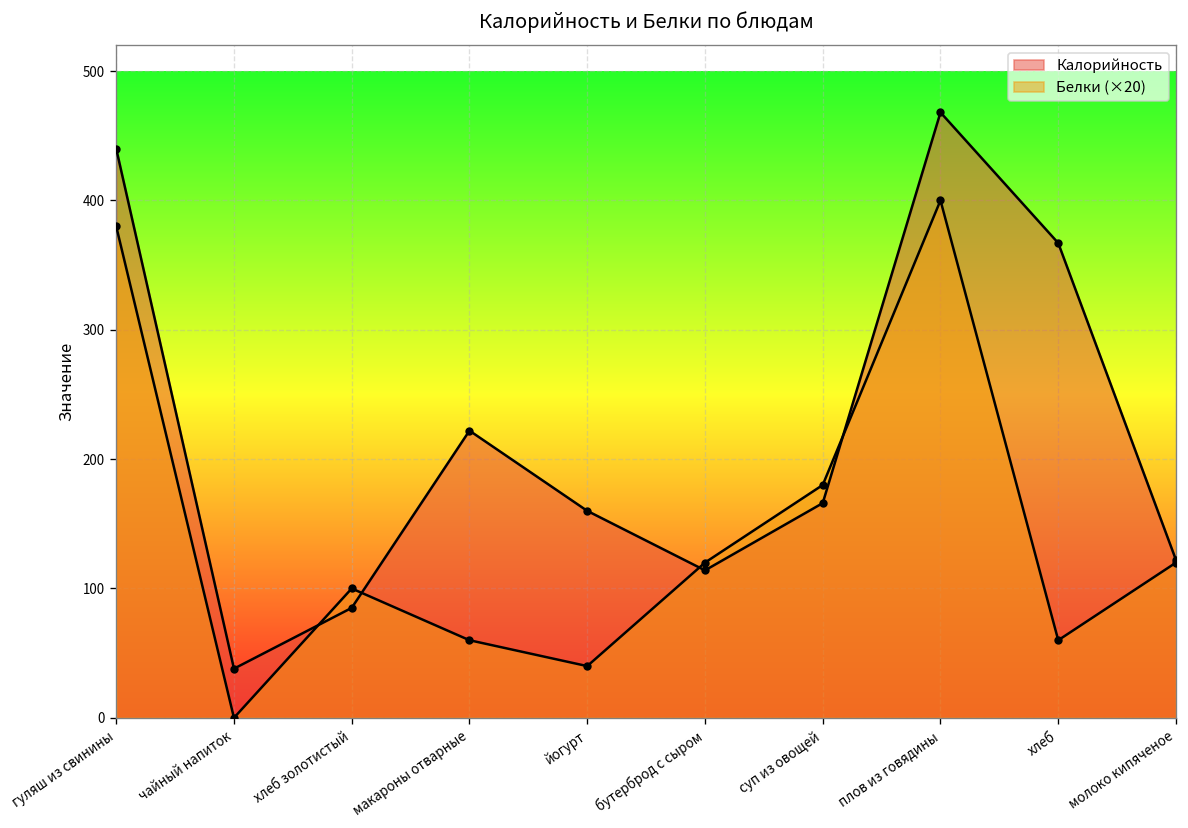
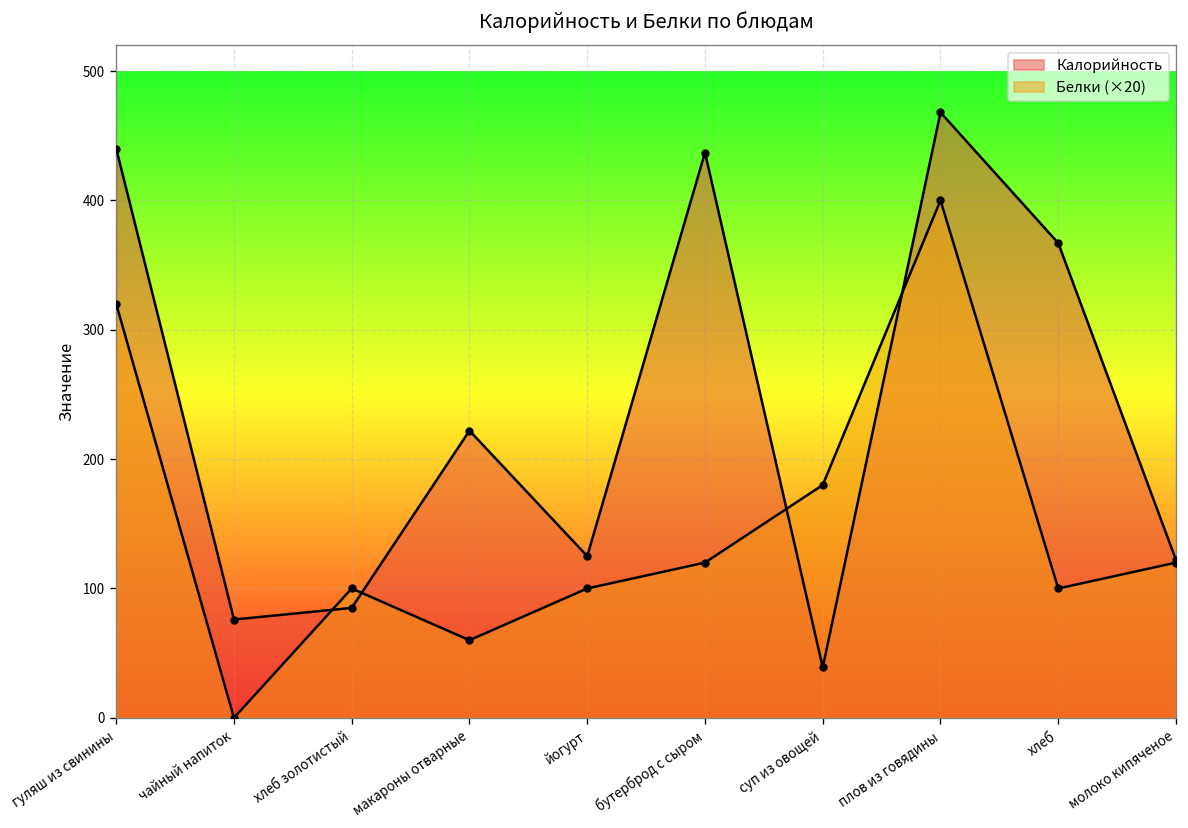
Белки (×20), гуляш из свинины: 380 -> 320
Калорийность, чайный напиток: 38 -> 76
Калорийность, йогурт: 160 -> 125
Белки (×20), йогурт: 40 -> 100
Калорийность, бутерброд с сыром: 114 -> 437
Калорийность, суп из овощей: 166 -> 39
Белки (×20), хлеб: 60 -> 100
